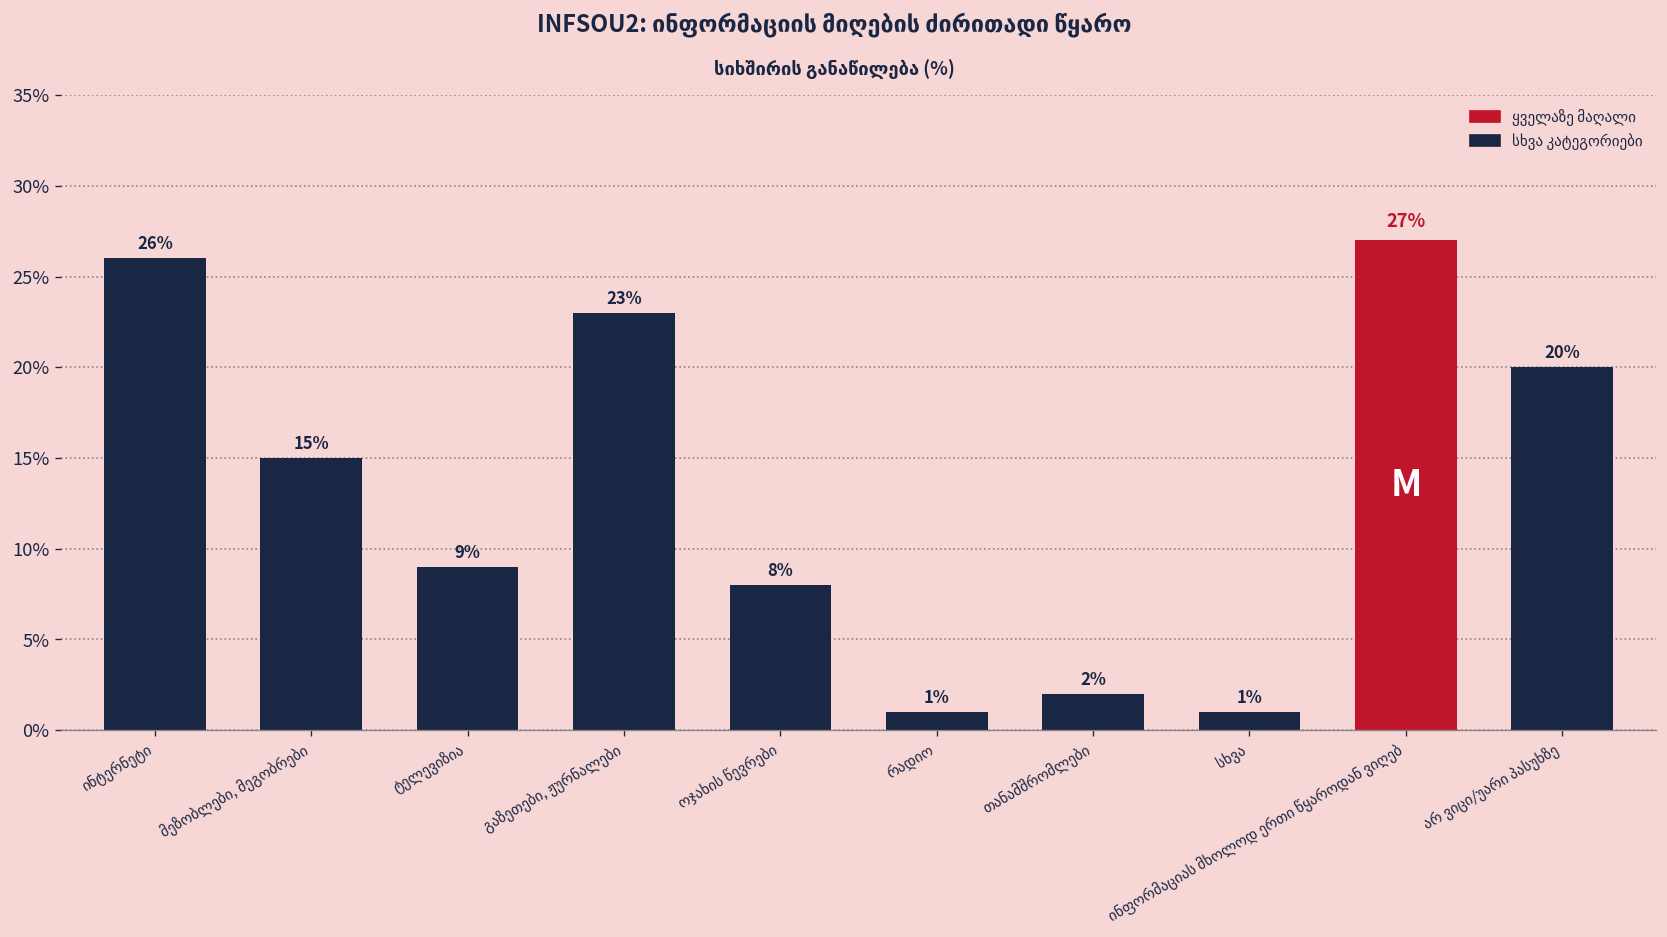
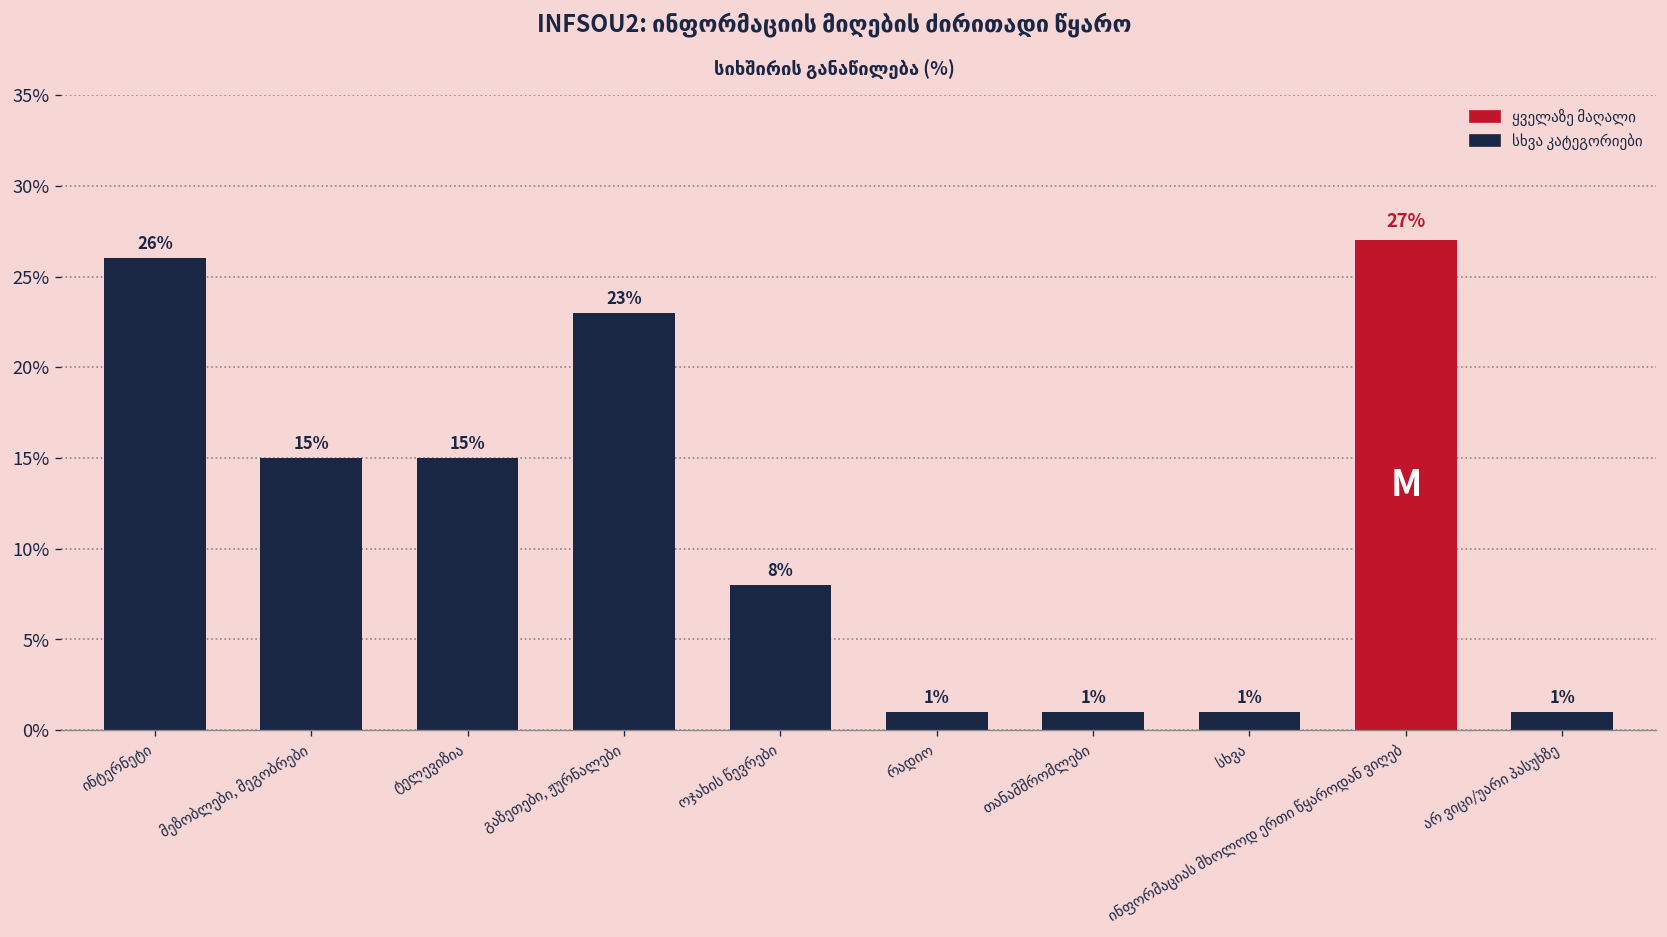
ტელევიზია: 9% -> 15%
თანამშრომლები: 2% -> 1%
არ ვიცი/უარი პასუხზე: 20% -> 1%
